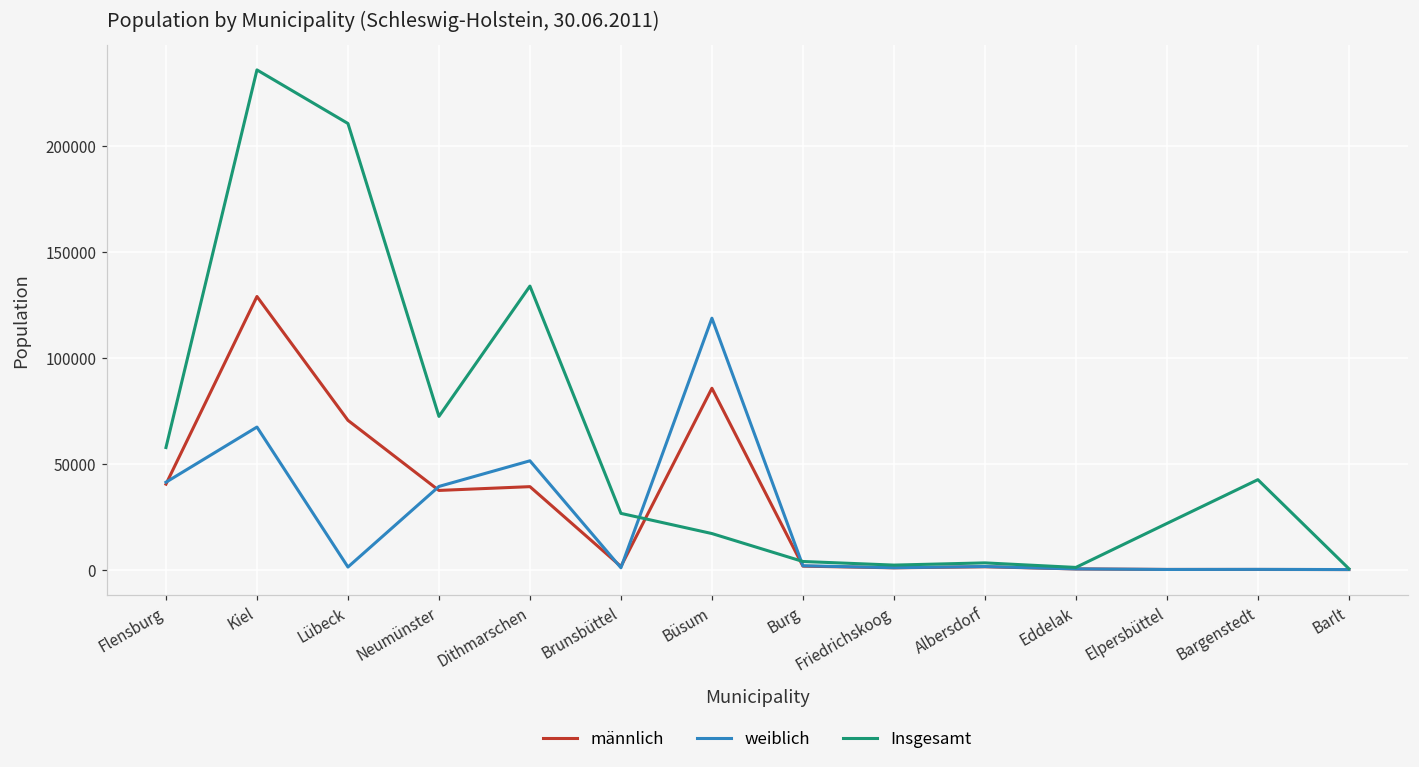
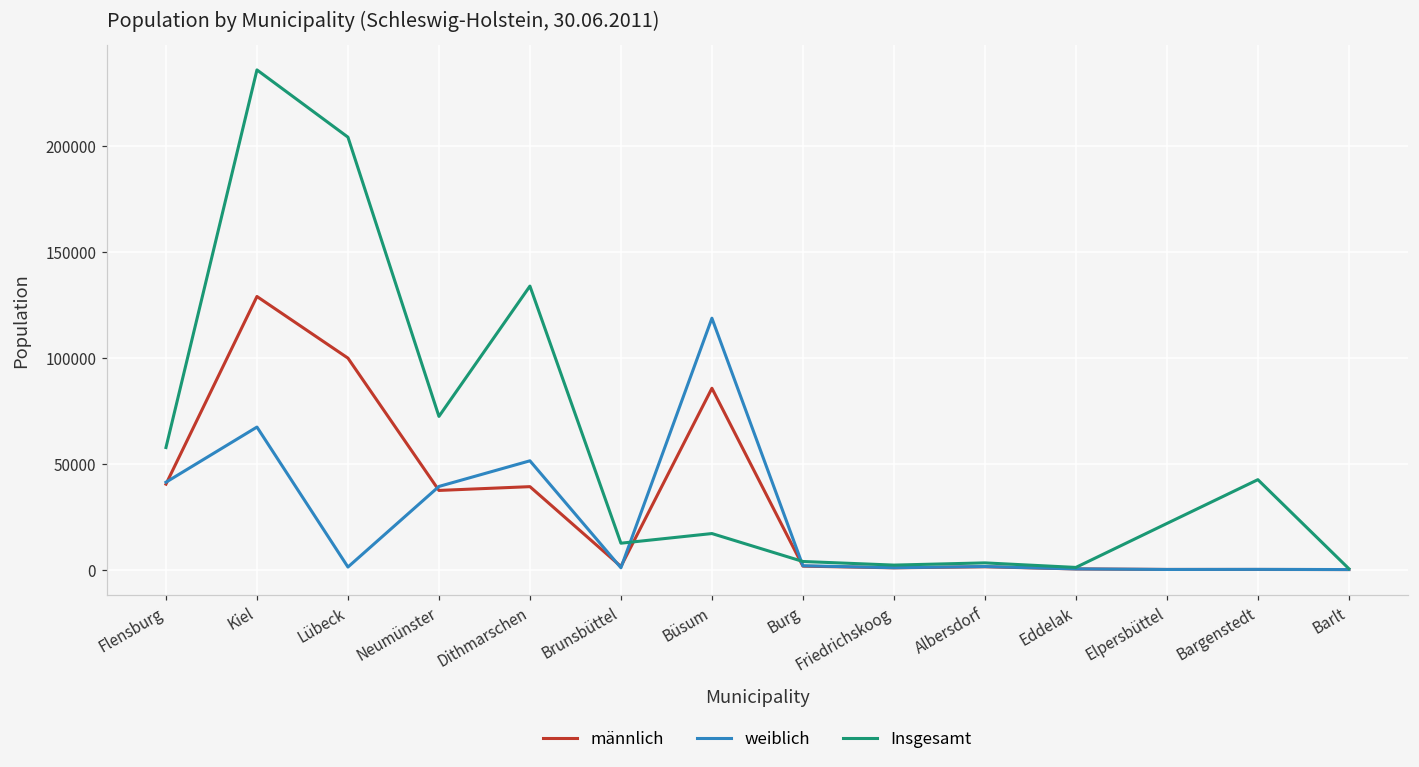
männlich, Lübeck: 71000 -> 100000
Insgesamt, Lübeck: 210000 -> 204000
Insgesamt, Brunsbüttel: 27000 -> 13000
